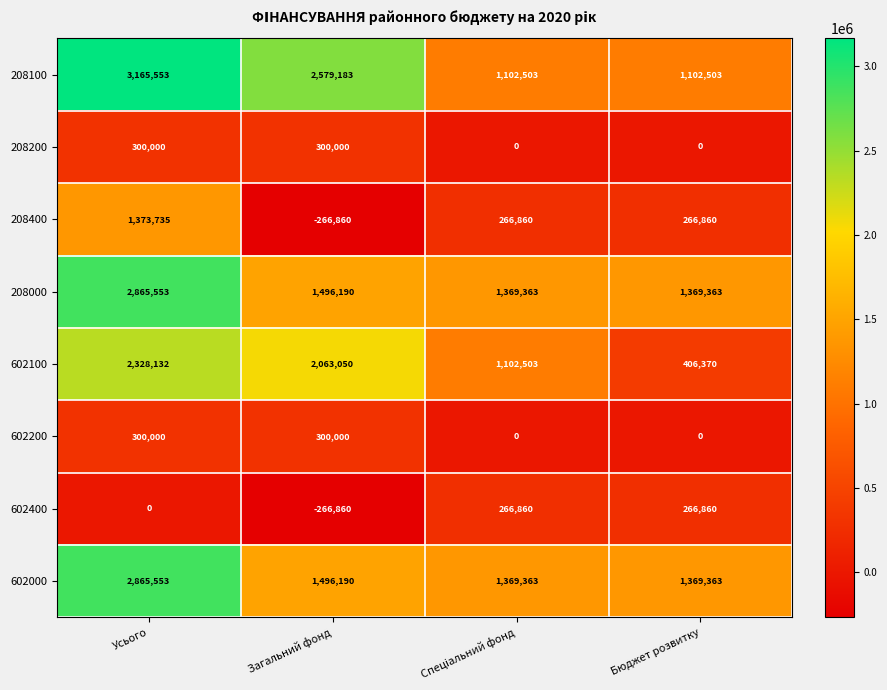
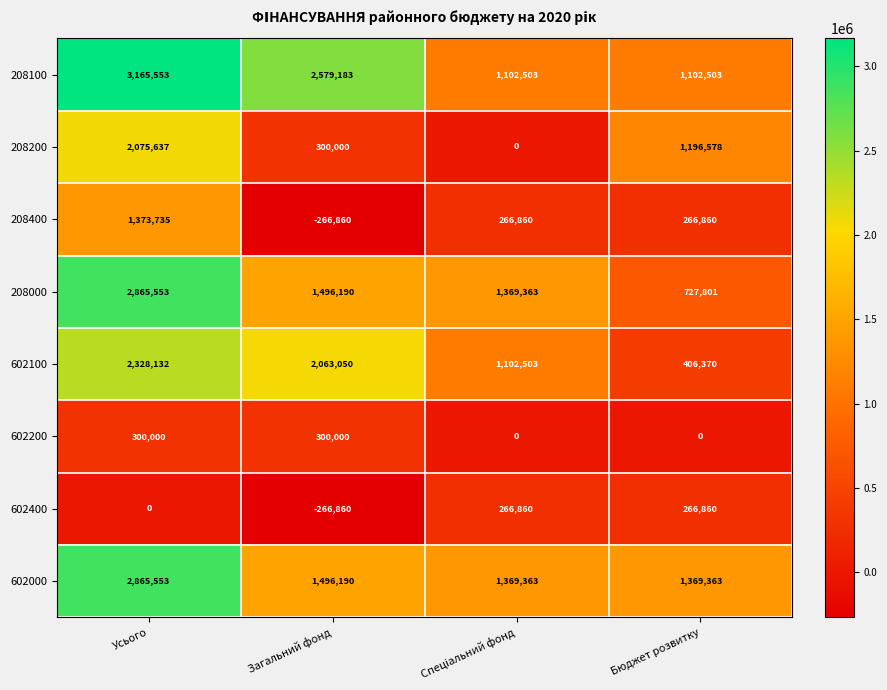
208200, Усього: 300,000 -> 2,075,637
208200, Бюджет розвитку: 0 -> 1,196,578
208000, Бюджет розвитку: 1,369,363 -> 727,801
